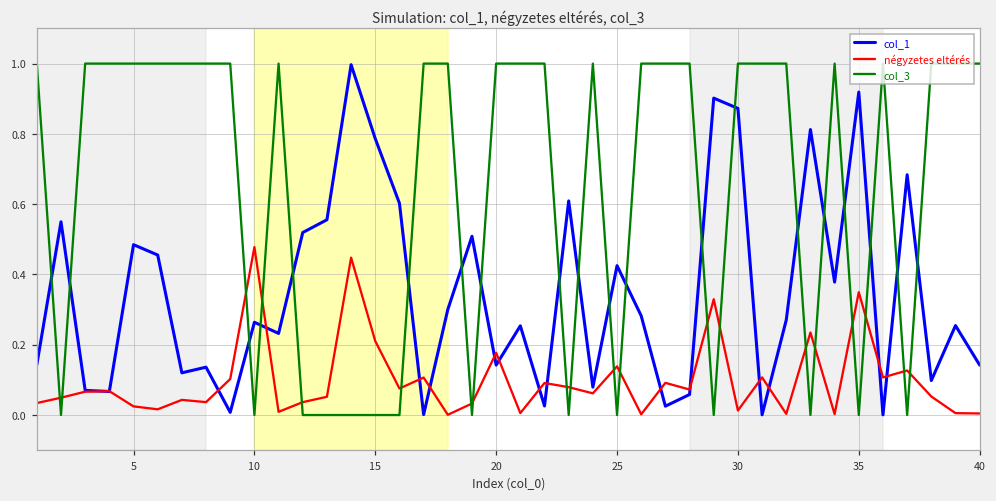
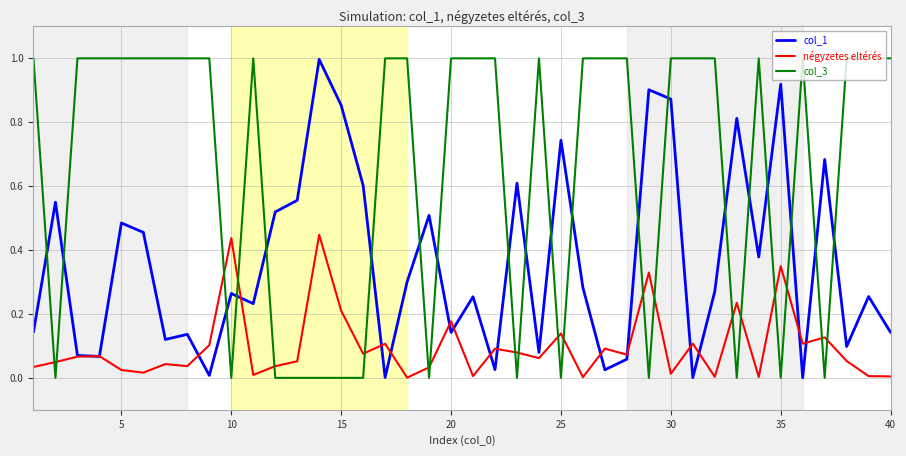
négyzetes eltérés, 10: 0.48 -> 0.44
col_1, 15: 0.79 -> 0.85
col_1, 25: 0.43 -> 0.74
